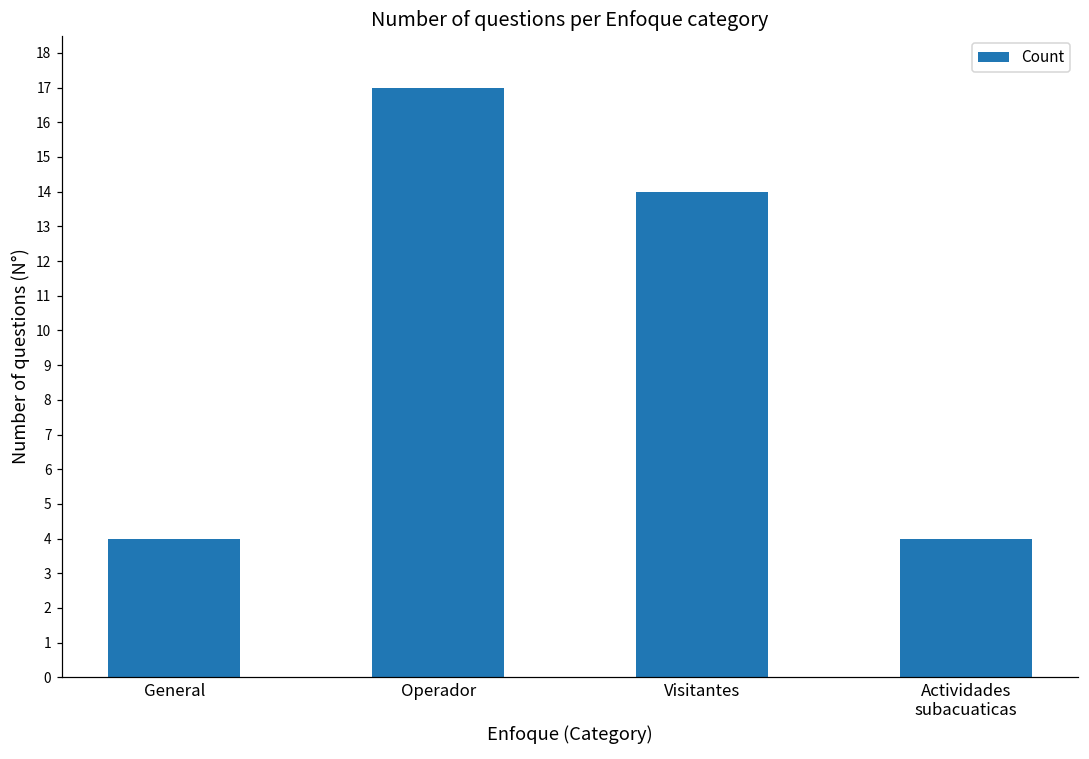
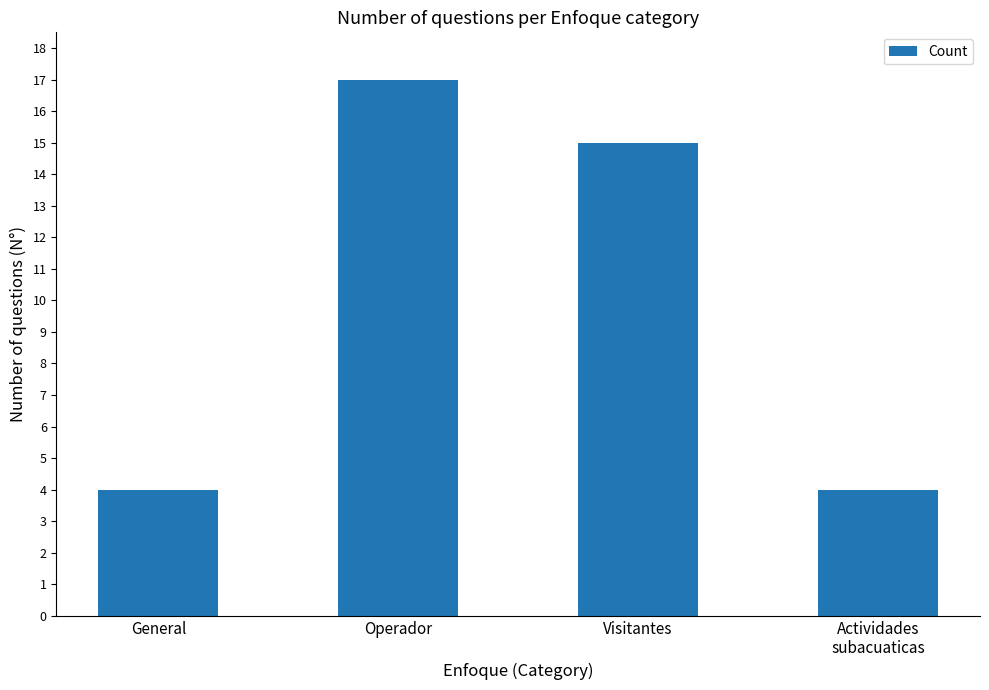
Visitantes: 14 -> 15
